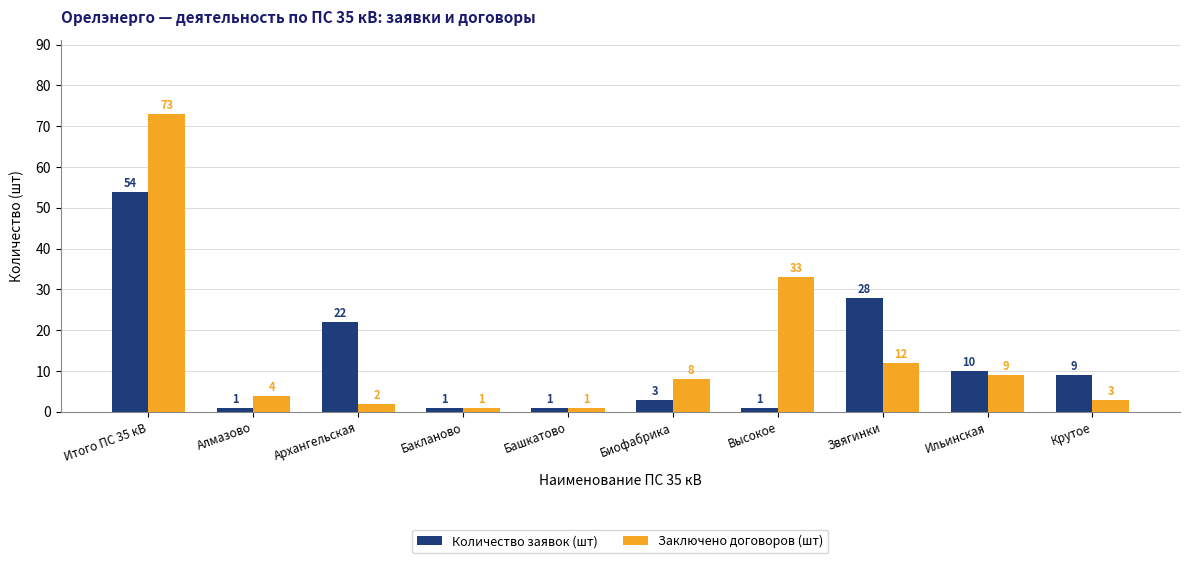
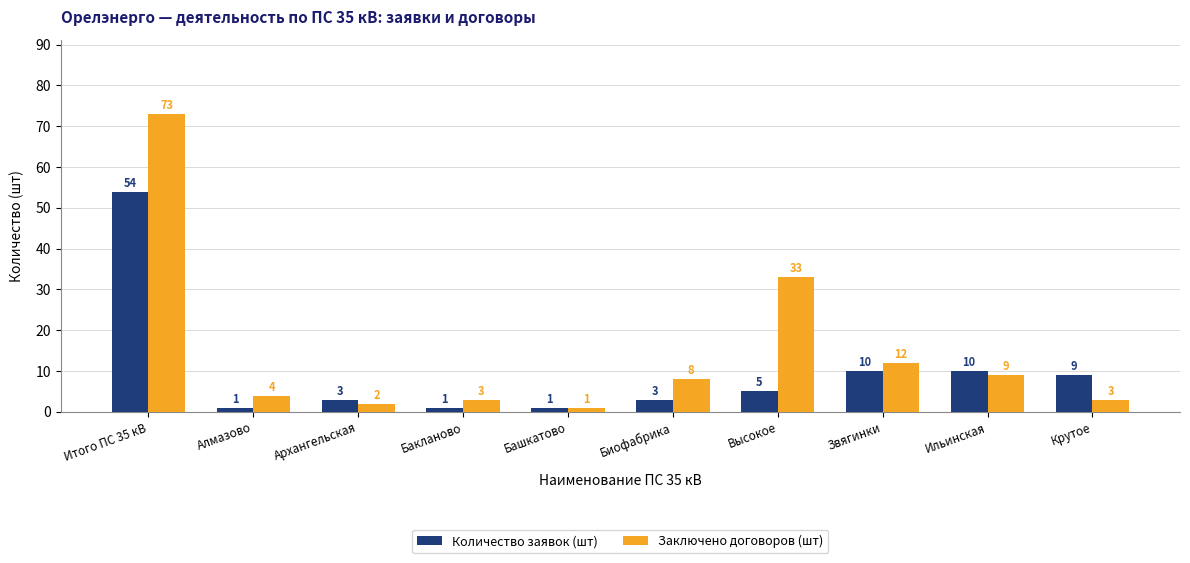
Количество заявок (шт), Архангельская: 22 -> 3
Заключено договоров (шт), Бакланово: 1 -> 3
Количество заявок (шт), Высокое: 1 -> 5
Количество заявок (шт), Звягинки: 28 -> 10
